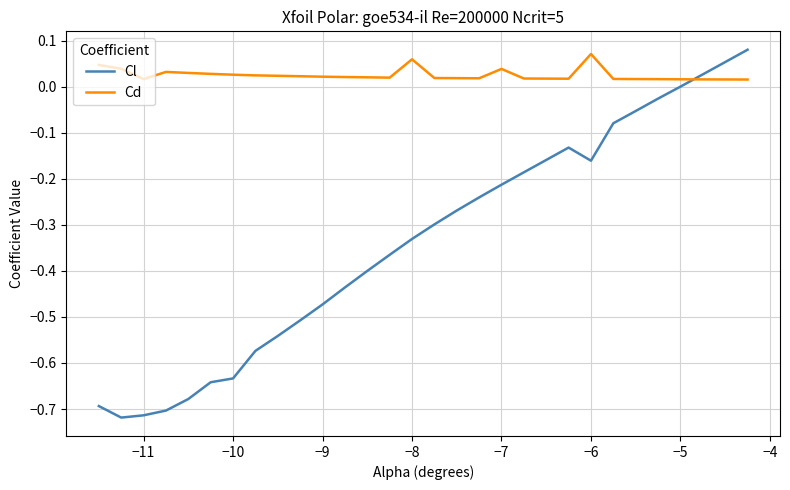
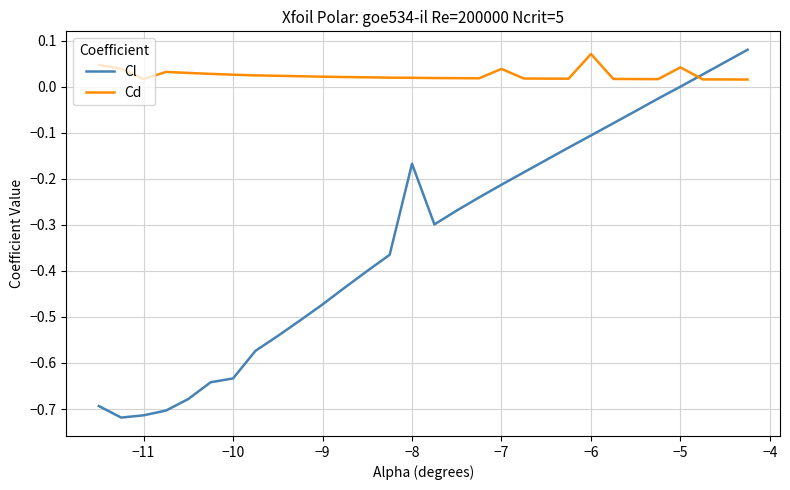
Cl, −8: -0.33 -> -0.17
Cd, −8: 0.06 -> 0.02
Cl, −6: -0.16 -> -0.11
Cd, −5: 0.02 -> 0.04
